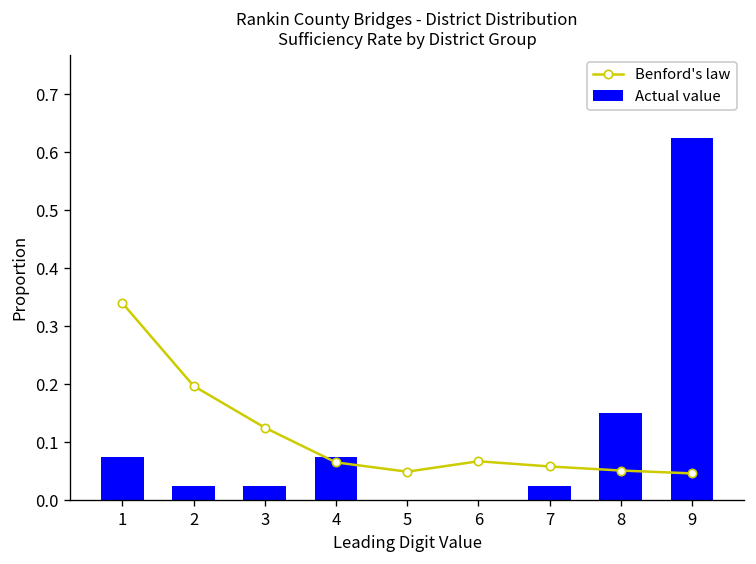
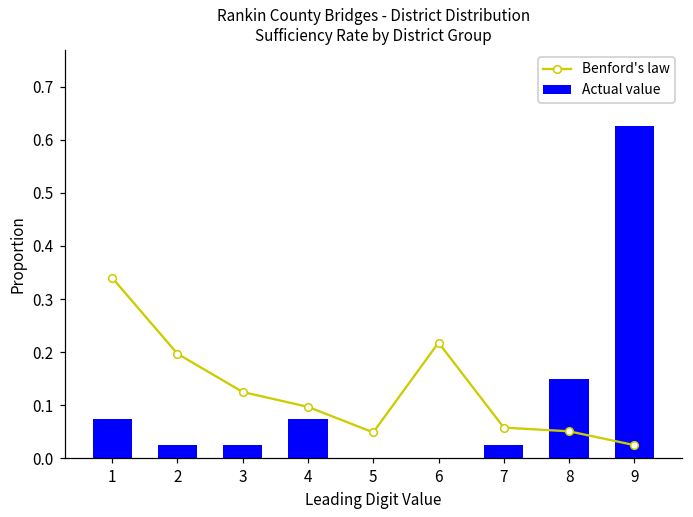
Benford's law, 4: 0.07 -> 0.10
Benford's law, 6: 0.07 -> 0.22
Benford's law, 9: 0.05 -> 0.03
